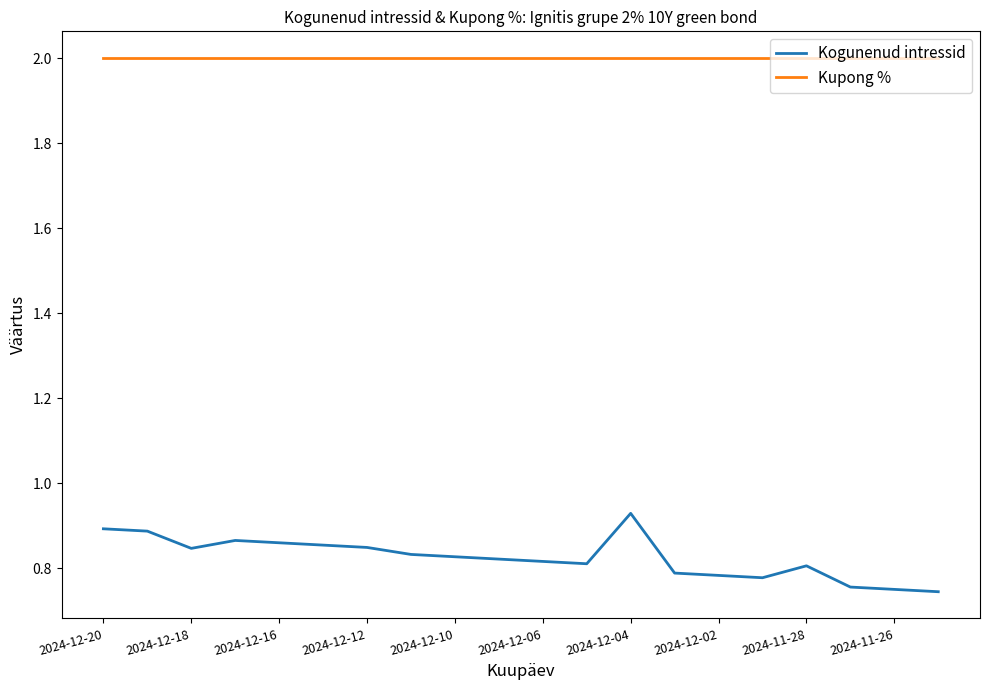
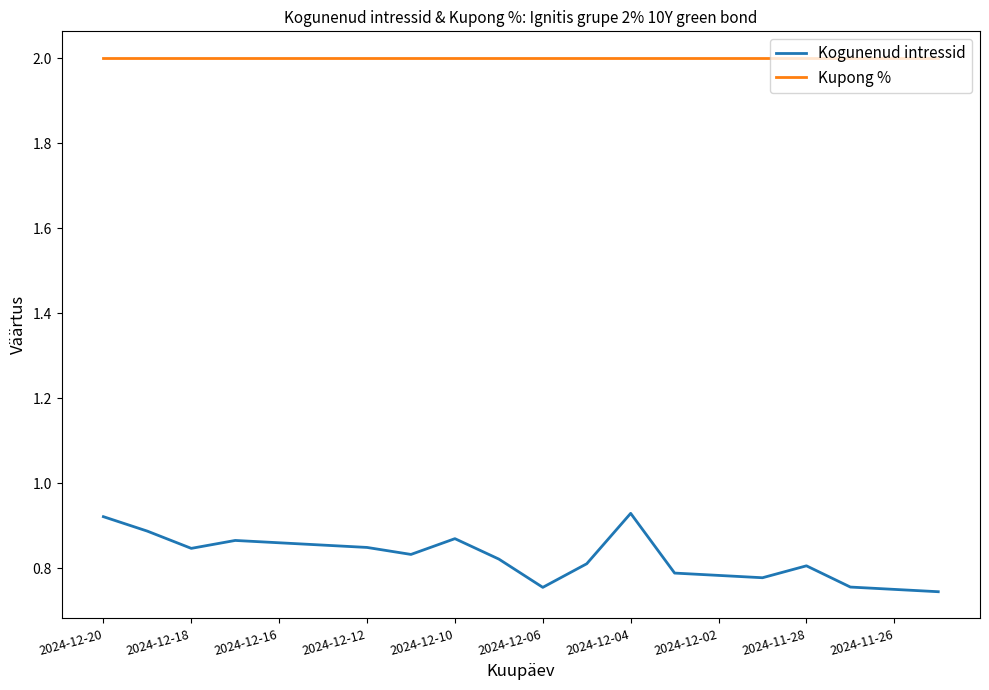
Kogunenud intressid, 2024-12-20: 0.89 -> 0.92
Kogunenud intressid, 2024-12-10: 0.83 -> 0.87
Kogunenud intressid, 2024-12-06: 0.82 -> 0.76
